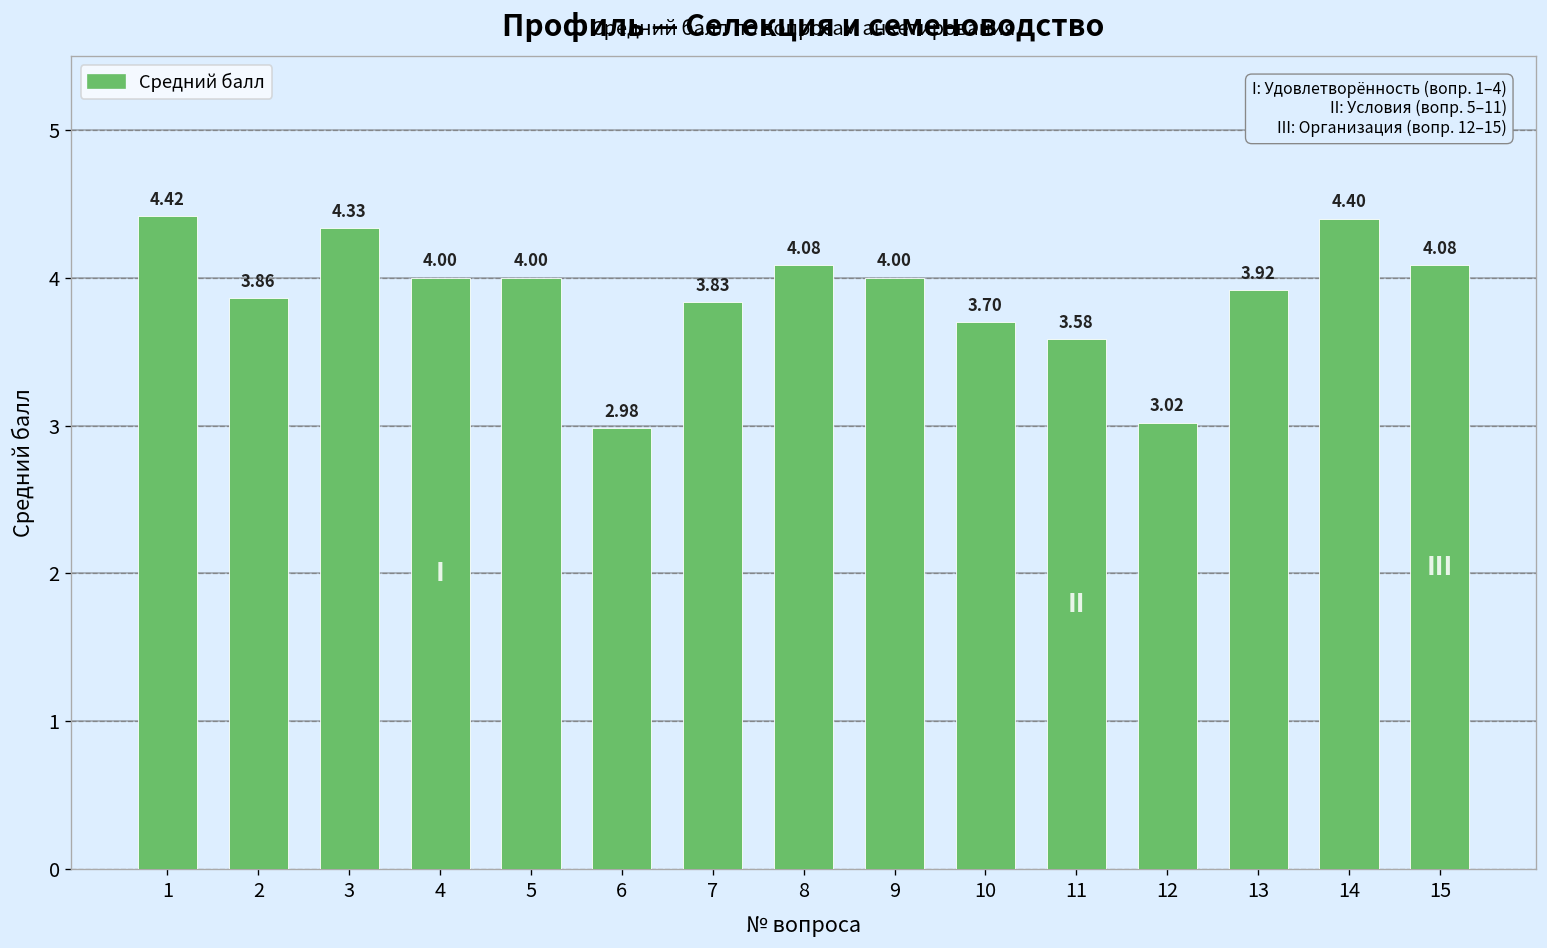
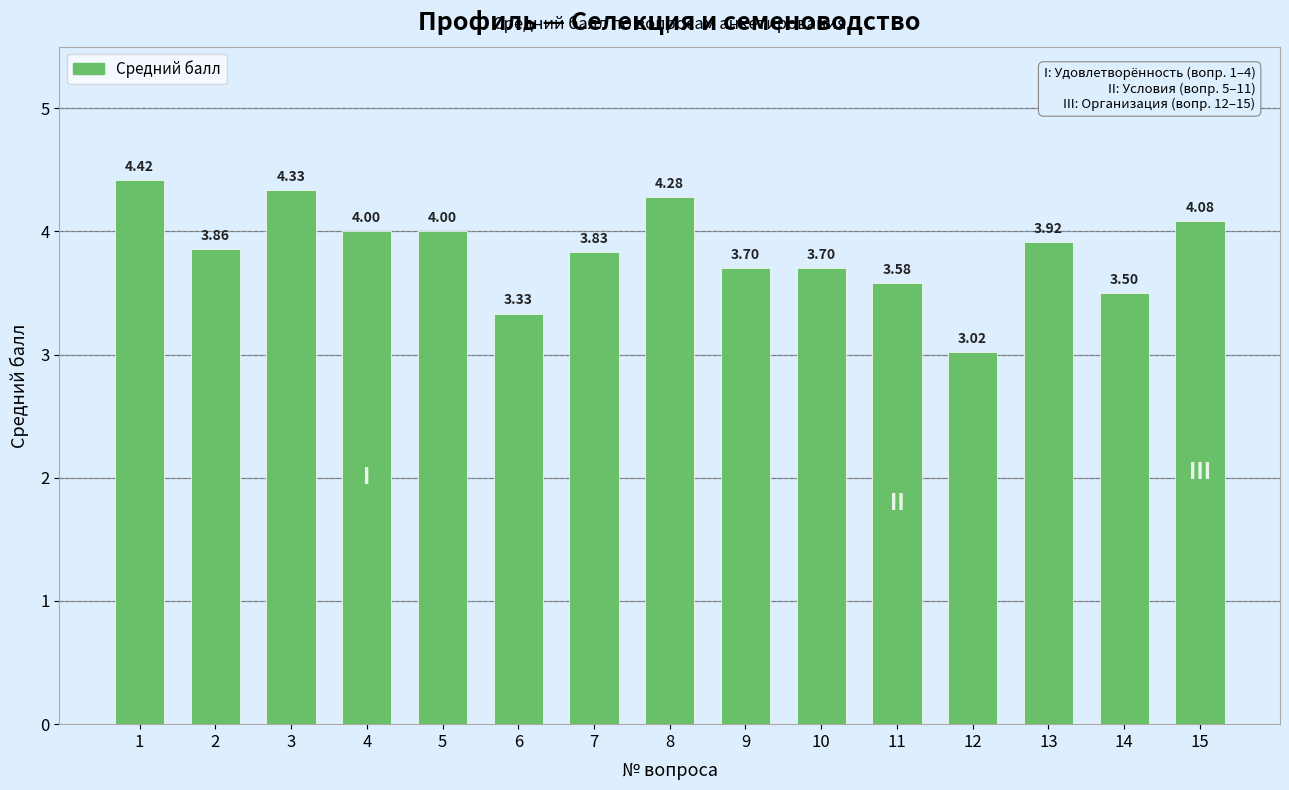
6: 2.98 -> 3.33
8: 4.08 -> 4.28
9: 4.00 -> 3.70
14: 4.40 -> 3.50
